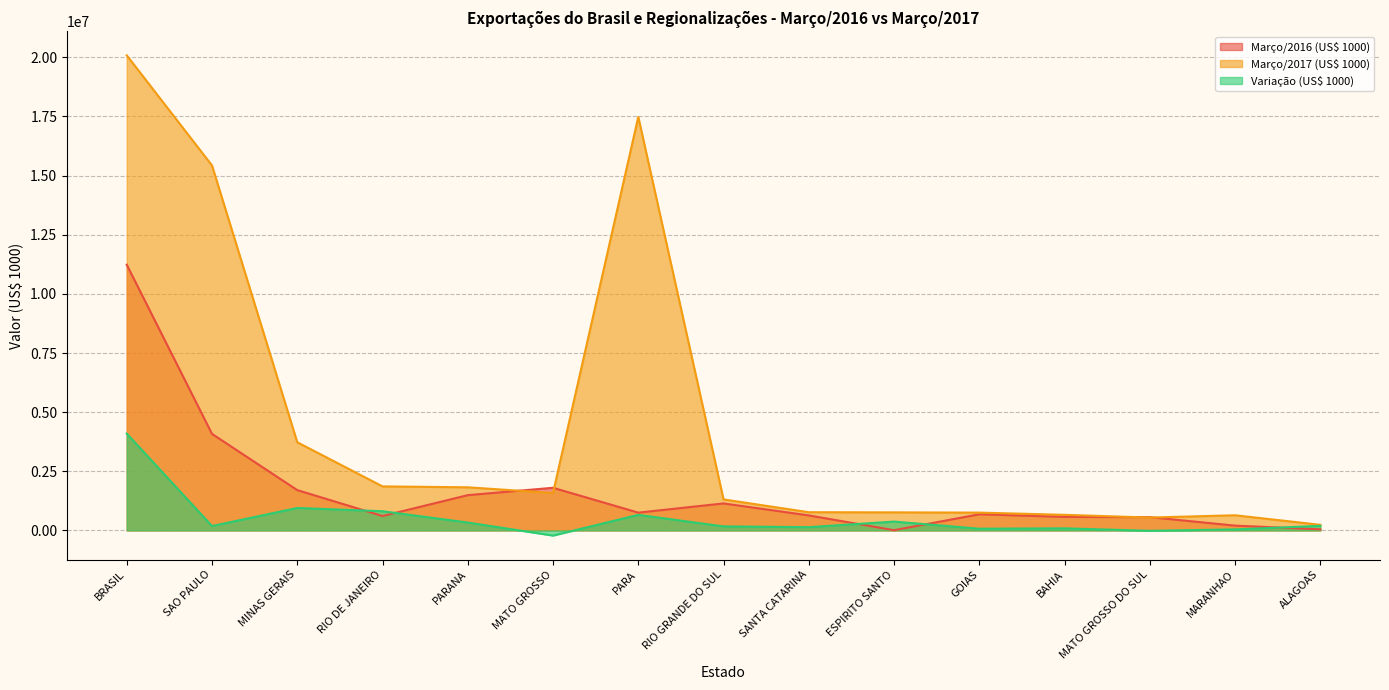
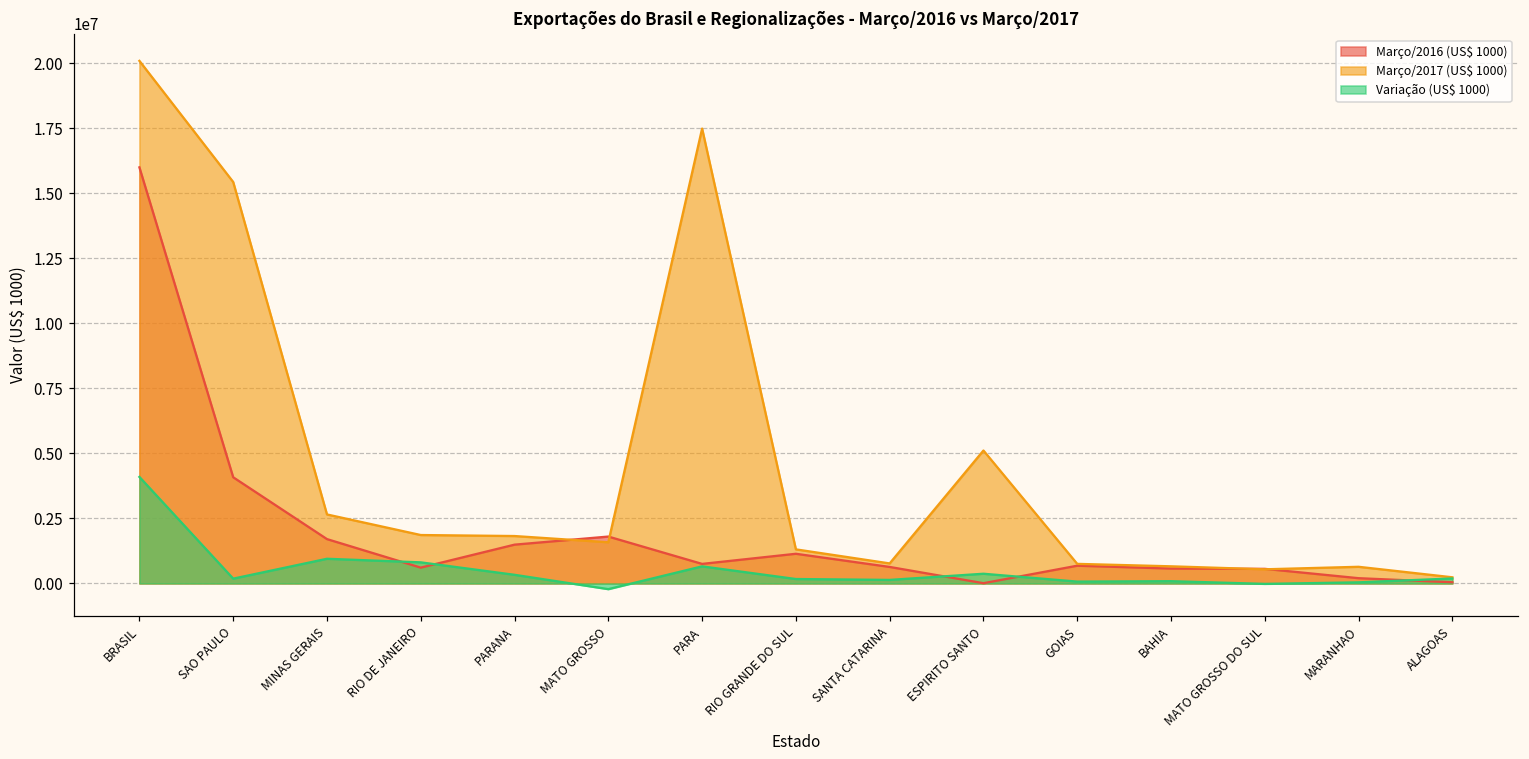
Março/2016 (US$ 1000), BRASIL: 11200000 -> 16000000
Março/2017 (US$ 1000), MINAS GERAIS: 3700000 -> 2700000
Março/2017 (US$ 1000), ESPIRITO SANTO: 800000 -> 5100000
